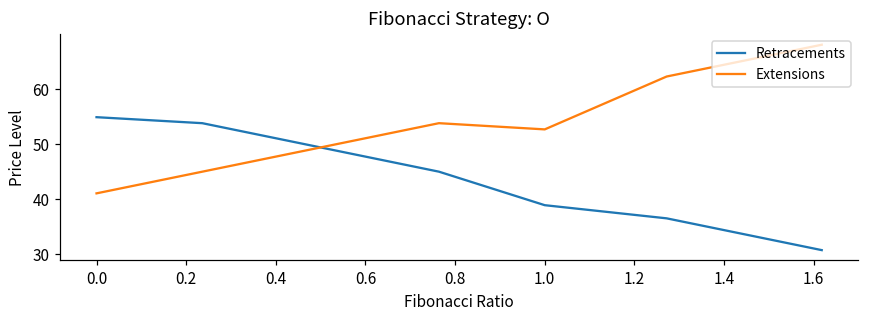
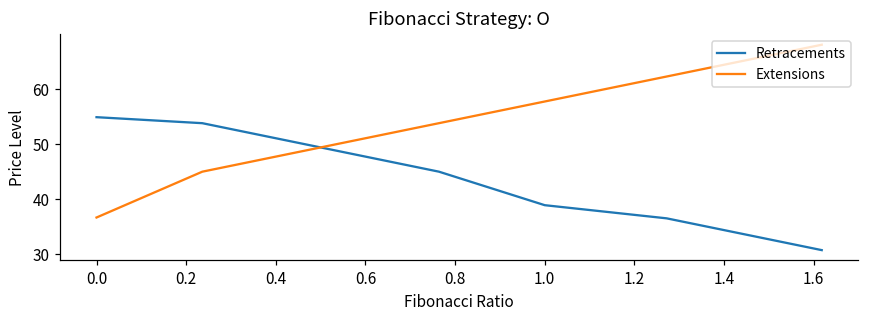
Extensions, 0.0: 41 -> 37
Extensions, 1.0: 53 -> 58
